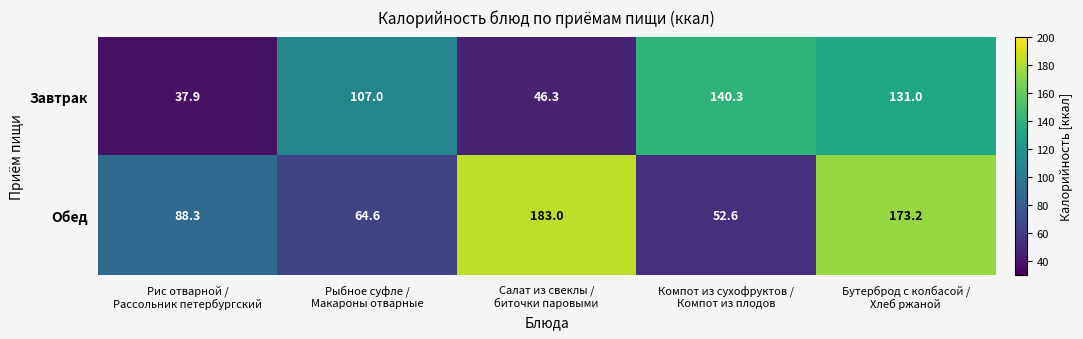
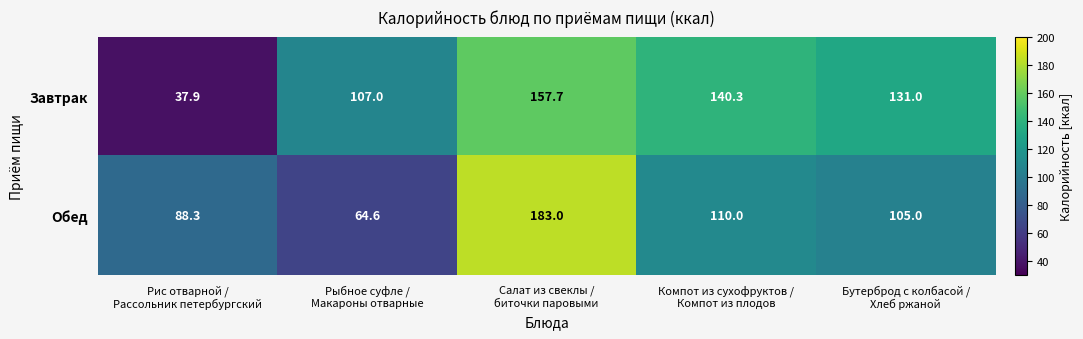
Завтрак, Салат из свеклы / биточки паровыми: 46.3 -> 157.7
Обед, Компот из сухофруктов / Компот из плодов: 52.6 -> 110.0
Обед, Бутерброд с колбасой / Хлеб ржаной: 173.2 -> 105.0
